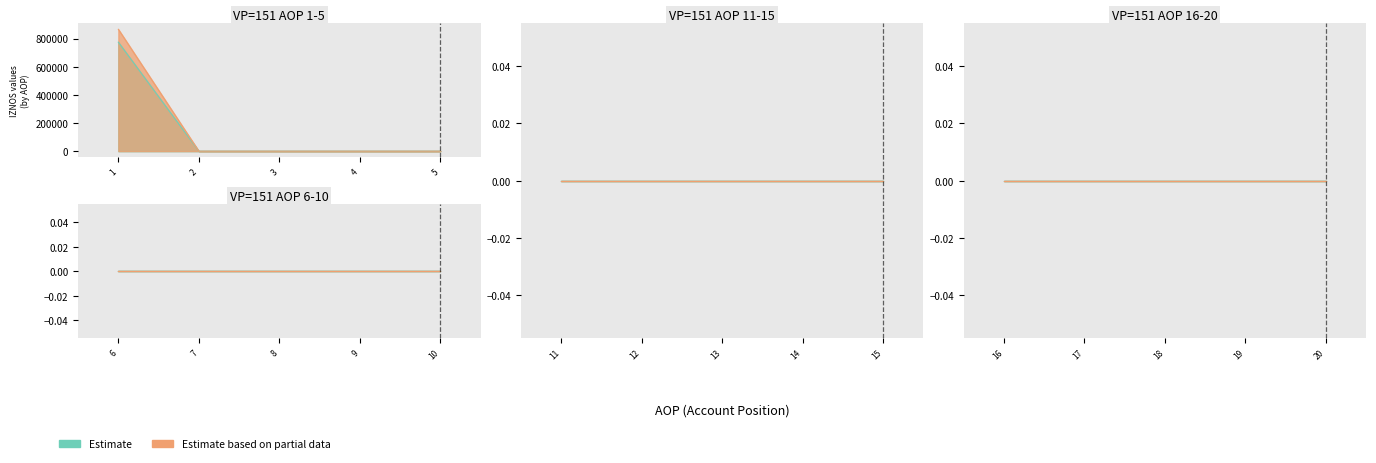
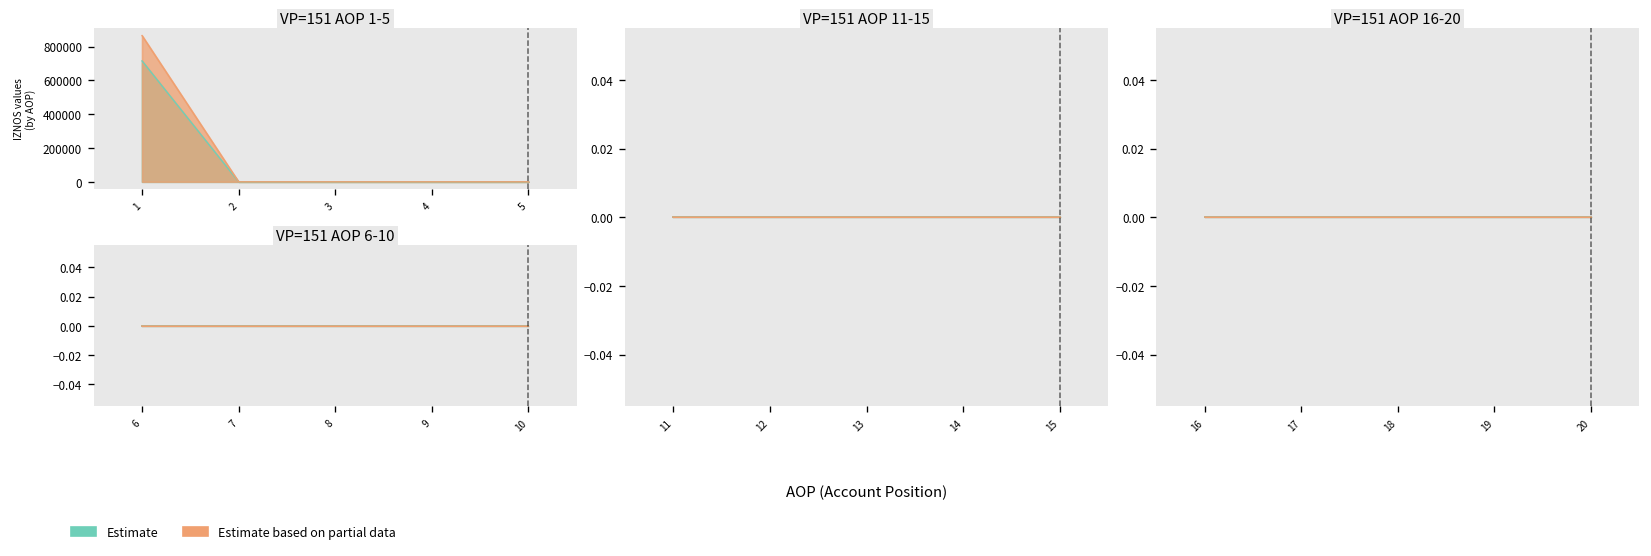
VP=151 AOP 1-5, Estimate, 1: 770000 -> 720000
